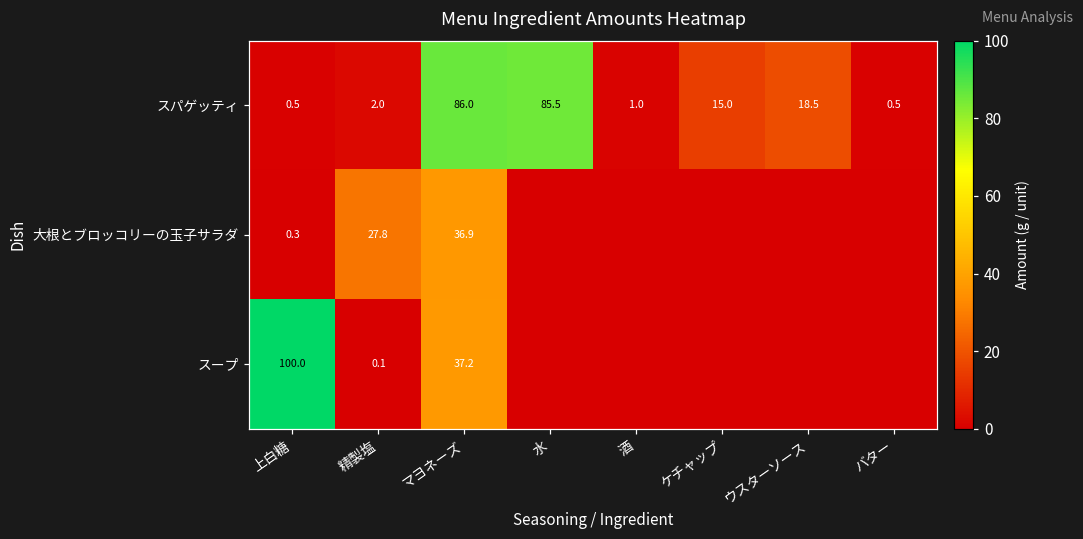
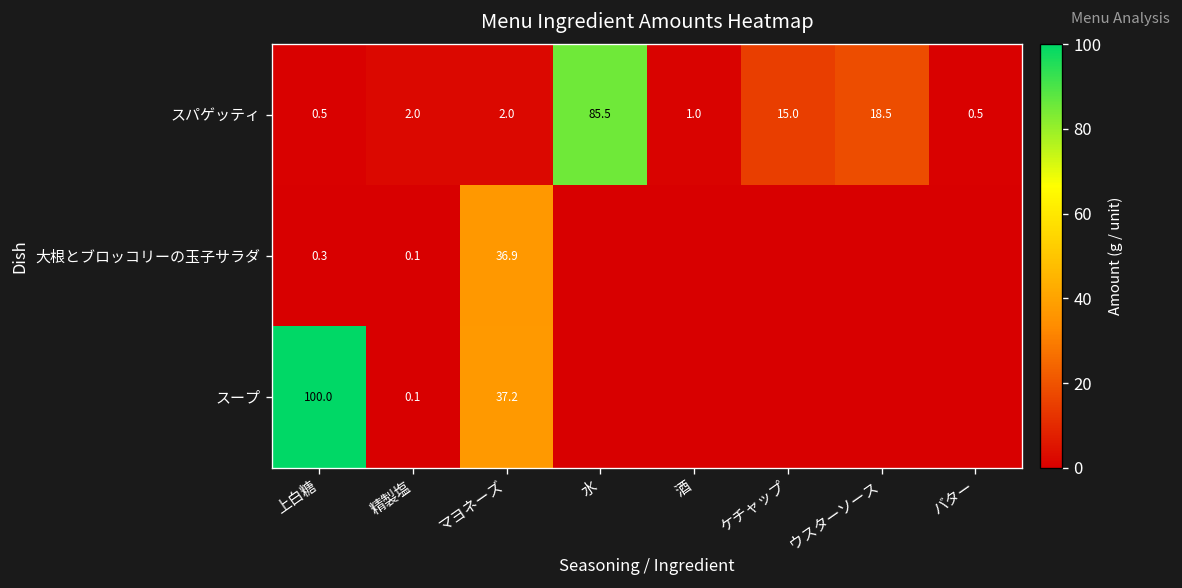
スパゲッティ, マヨネーズ: 86.0 -> 2.0
大根とブロッコリーの玉子サラダ, 精製塩: 27.8 -> 0.1
